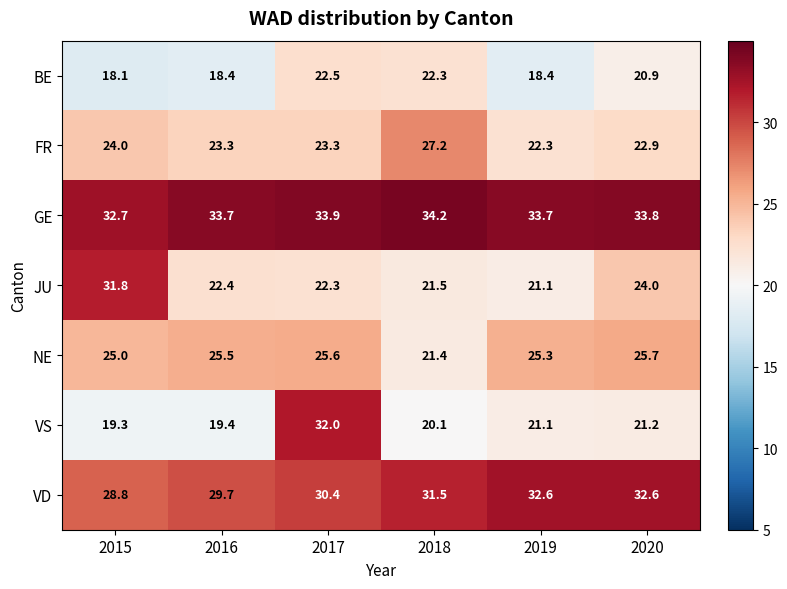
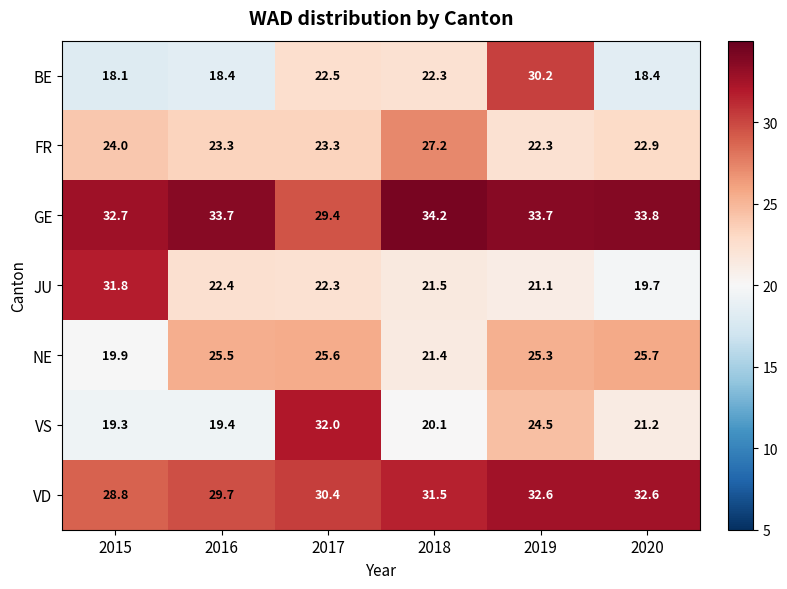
BE, 2019: 18.4 -> 30.2
BE, 2020: 20.9 -> 18.4
GE, 2017: 33.9 -> 29.4
JU, 2020: 24.0 -> 19.7
NE, 2015: 25.0 -> 19.9
VS, 2019: 21.1 -> 24.5
